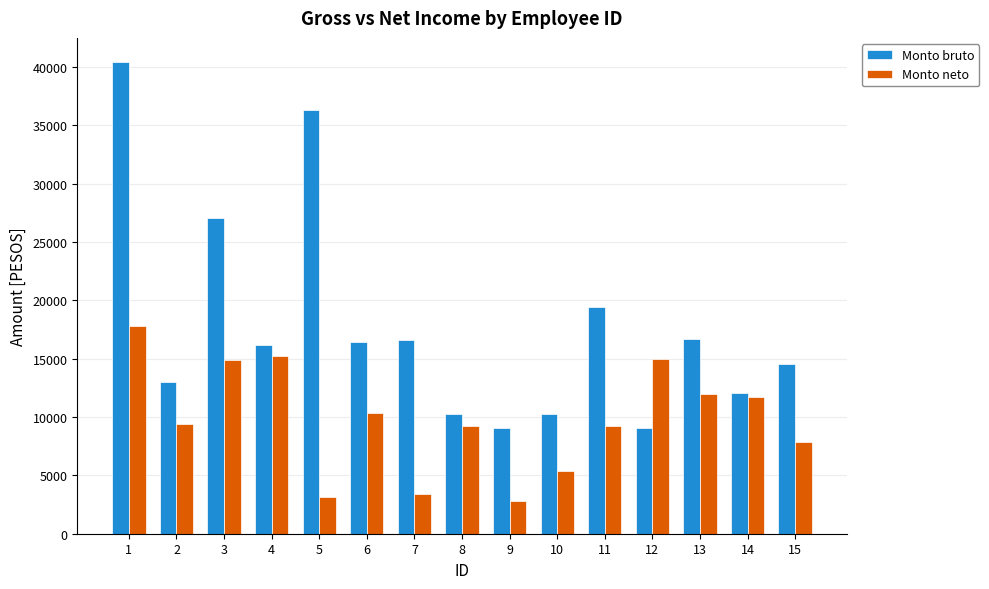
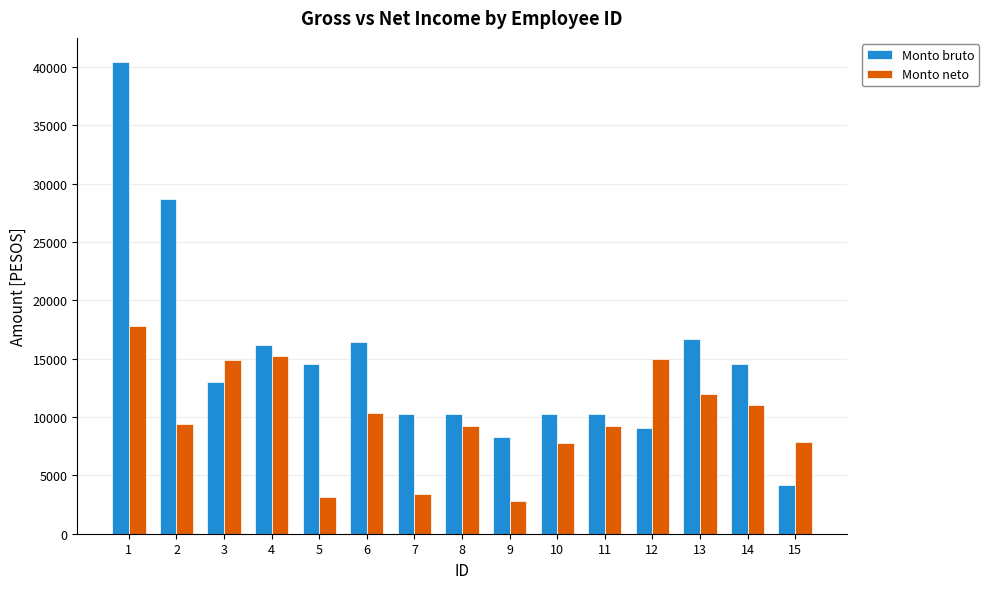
Monto bruto, 2: 13000 -> 28700
Monto bruto, 3: 27000 -> 13000
Monto bruto, 5: 36300 -> 14600
Monto bruto, 7: 16600 -> 10200
Monto bruto, 9: 9100 -> 8300
Monto neto, 10: 5400 -> 7800
Monto bruto, 11: 19400 -> 10200
Monto bruto, 14: 12100 -> 14600
Monto neto, 14: 11700 -> 11100
Monto bruto, 15: 14600 -> 4200
